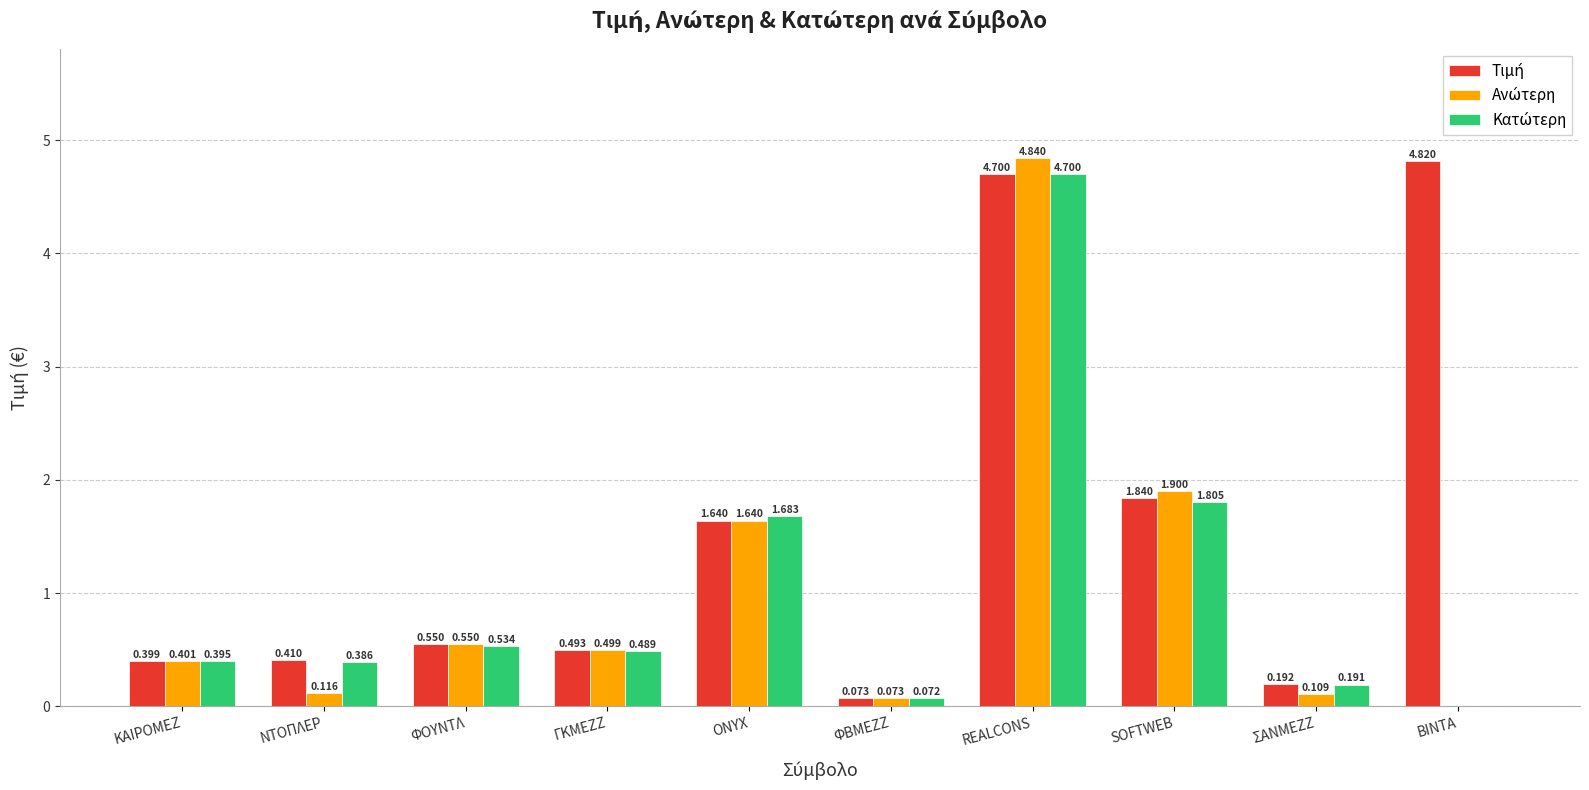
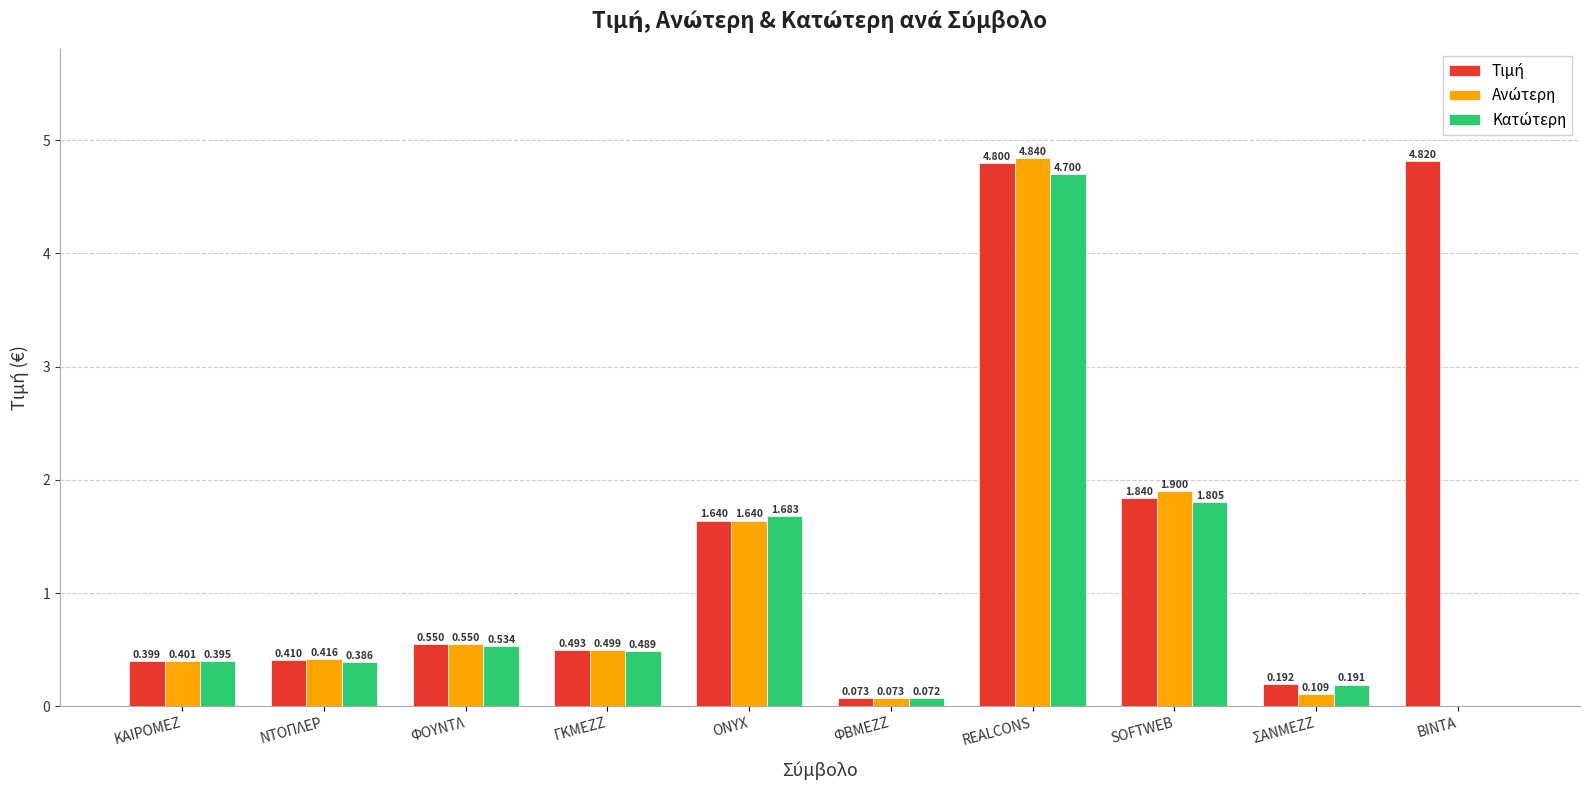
Ανώτερη, ΝΤΟΠΛΕΡ: 0.116 -> 0.416
Τιμή, REALCONS: 4.700 -> 4.800
